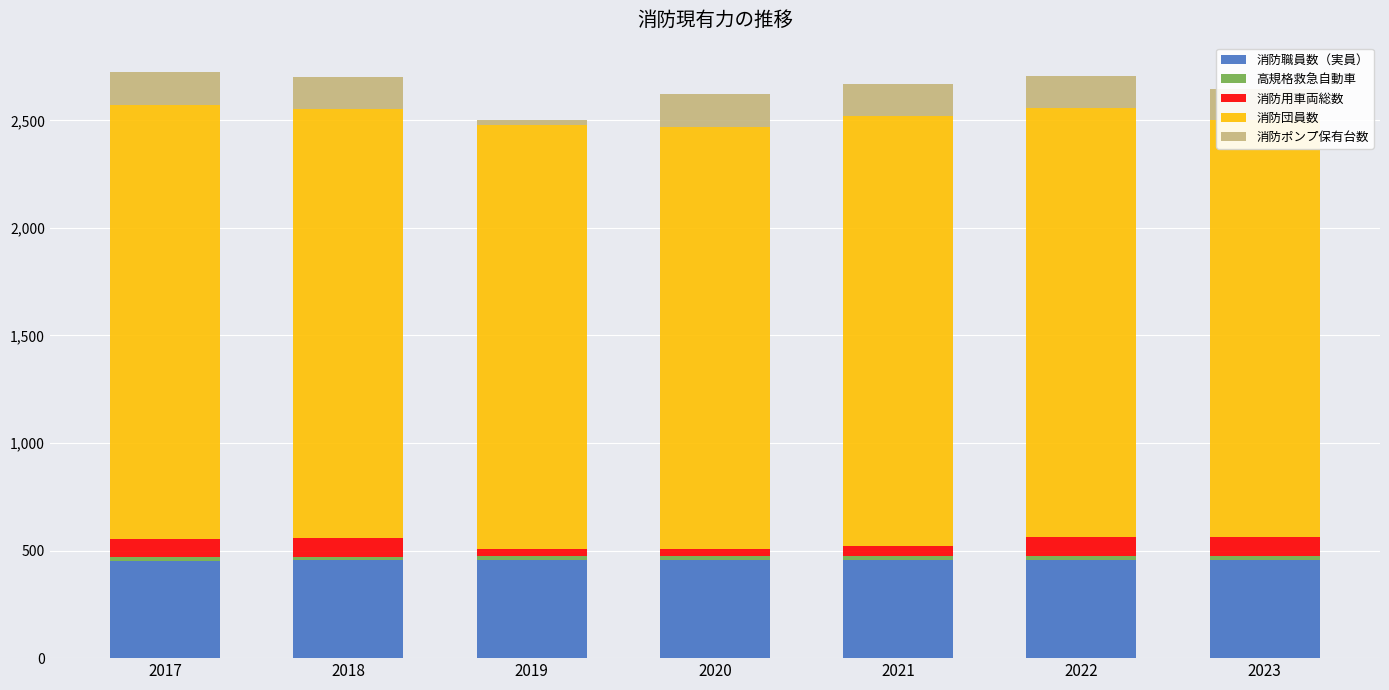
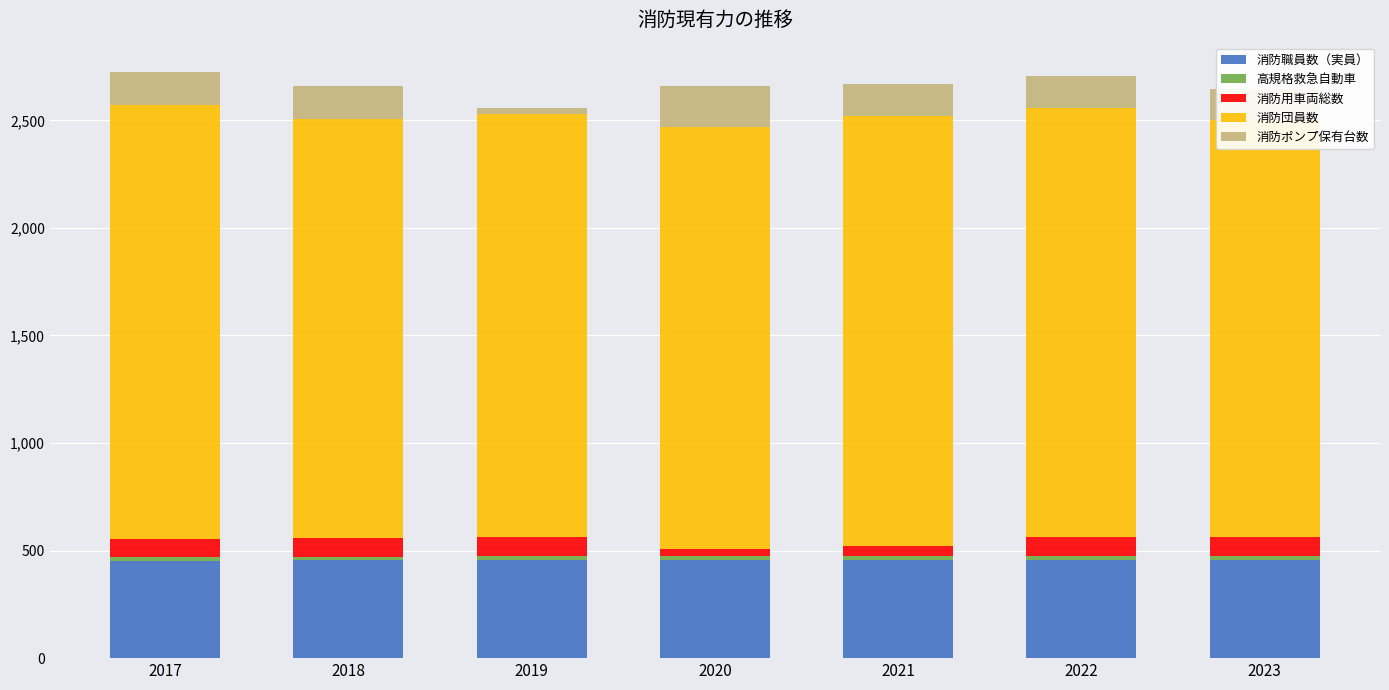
消防団員数, 2018: 1,990 -> 1,950
消防用車両総数, 2019: 30 -> 90
消防ポンプ保有台数, 2020: 150 -> 190
